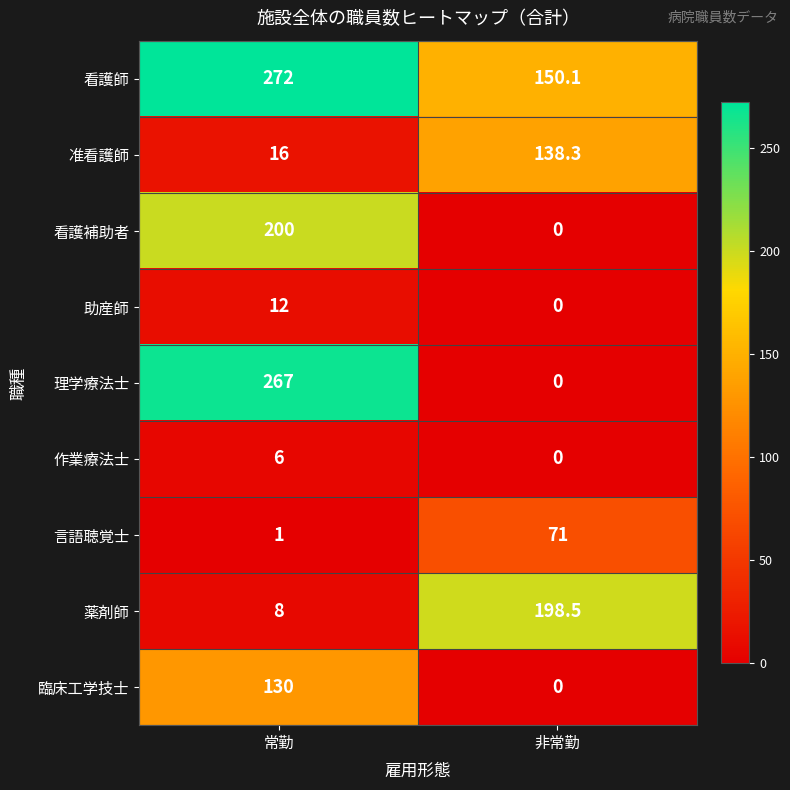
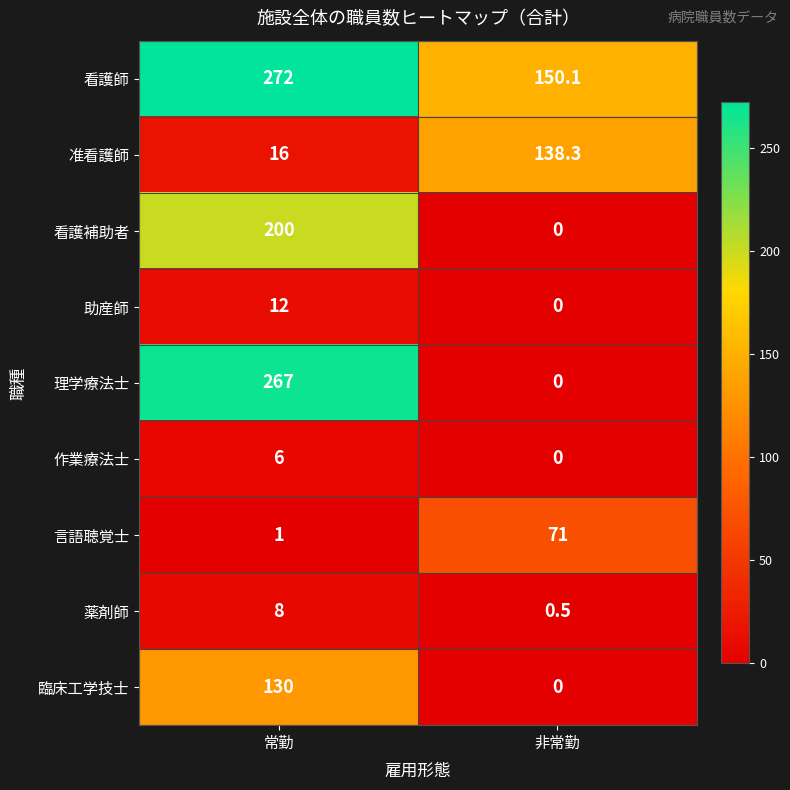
薬剤師, 非常勤: 198.5 -> 0.5
